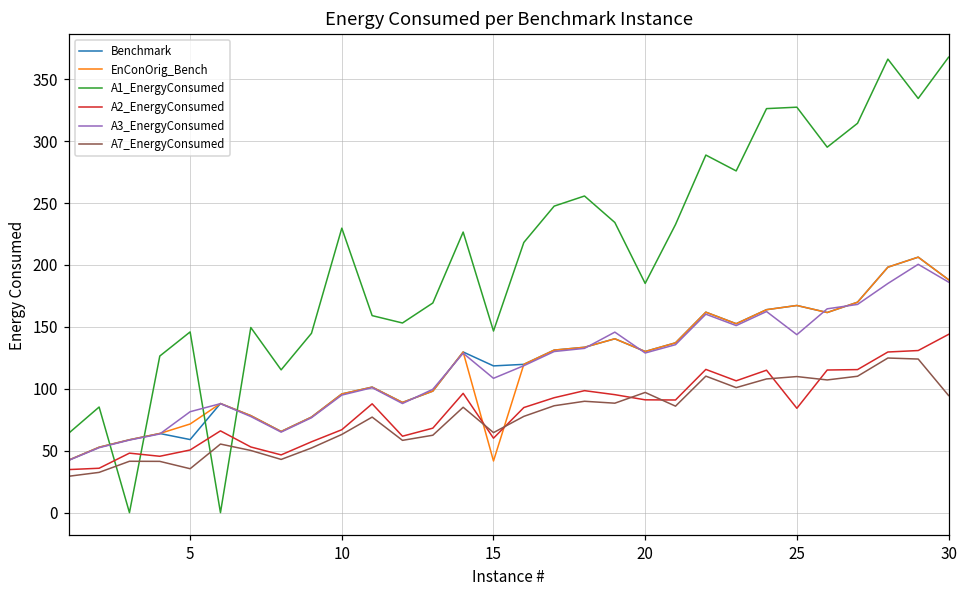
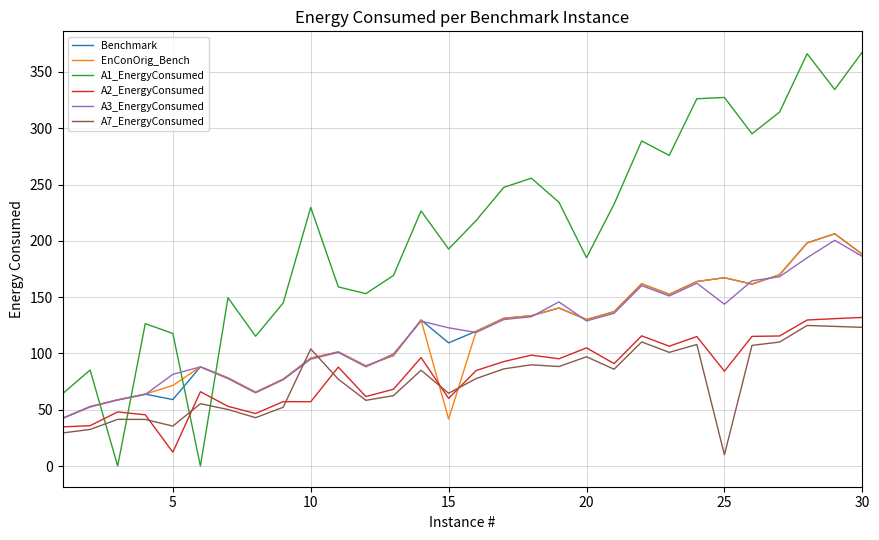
A1_EnergyConsumed, 5: 146 -> 118
A2_EnergyConsumed, 5: 51 -> 12
A2_EnergyConsumed, 10: 67 -> 57
A7_EnergyConsumed, 10: 63 -> 104
Benchmark, 15: 118 -> 109
A1_EnergyConsumed, 15: 147 -> 193
A3_EnergyConsumed, 15: 108 -> 123
A2_EnergyConsumed, 20: 91 -> 105
A7_EnergyConsumed, 25: 110 -> 10
A2_EnergyConsumed, 30: 144 -> 132
A7_EnergyConsumed, 30: 95 -> 123
